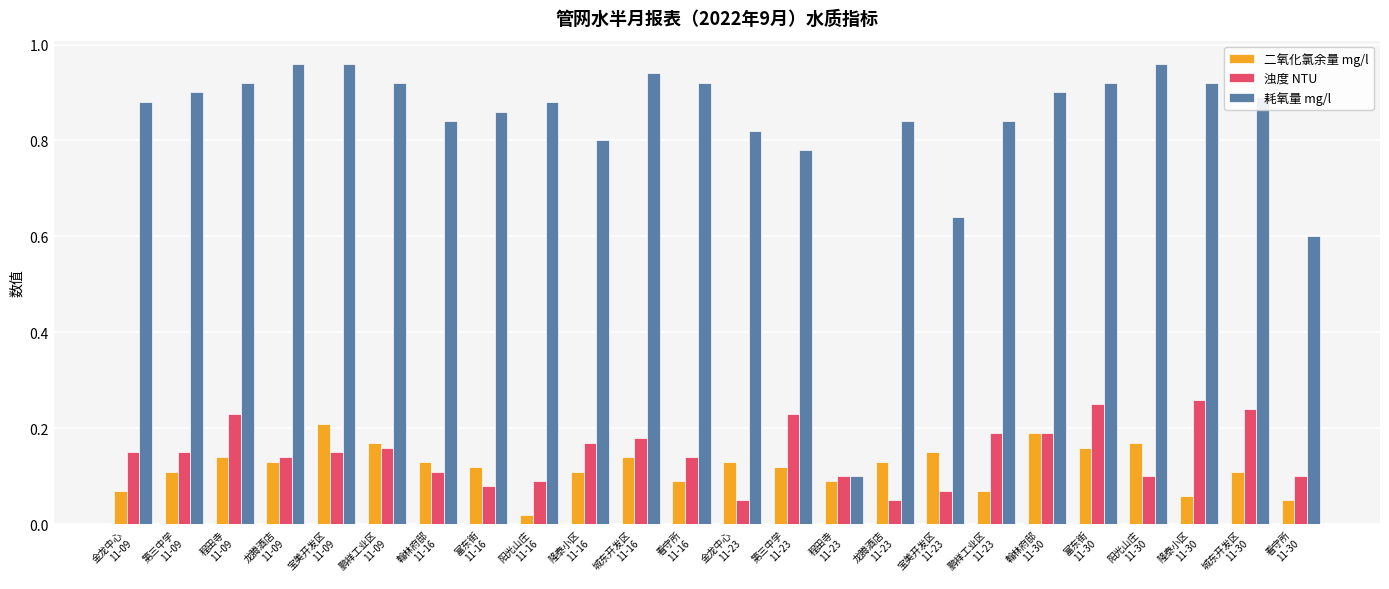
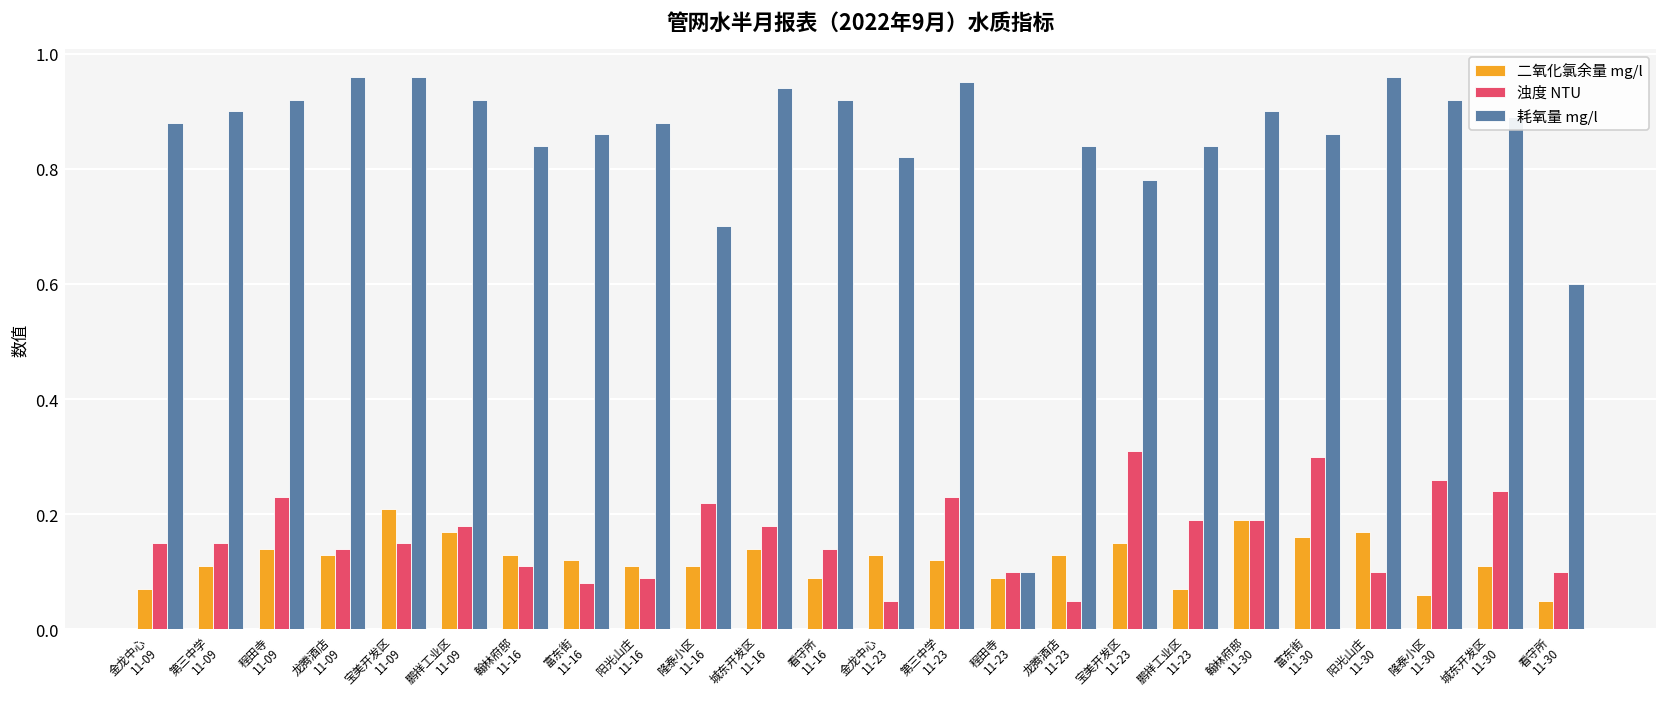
浊度 NTU, 鹏祥工业区 11-09: 0.16 -> 0.18
二氧化氯余量 mg/l, 阳光山庄 11-16: 0.02 -> 0.11
浊度 NTU, 隆泰小区 11-16: 0.17 -> 0.22
耗氧量 mg/l, 隆泰小区 11-16: 0.8 -> 0.7
耗氧量 mg/l, 第三中学 11-23: 0.78 -> 0.95
浊度 NTU, 宝美开发区 11-23: 0.07 -> 0.31
耗氧量 mg/l, 宝美开发区 11-23: 0.64 -> 0.78
浊度 NTU, 富东街 11-30: 0.25 -> 0.30
耗氧量 mg/l, 富东街 11-30: 0.92 -> 0.86
